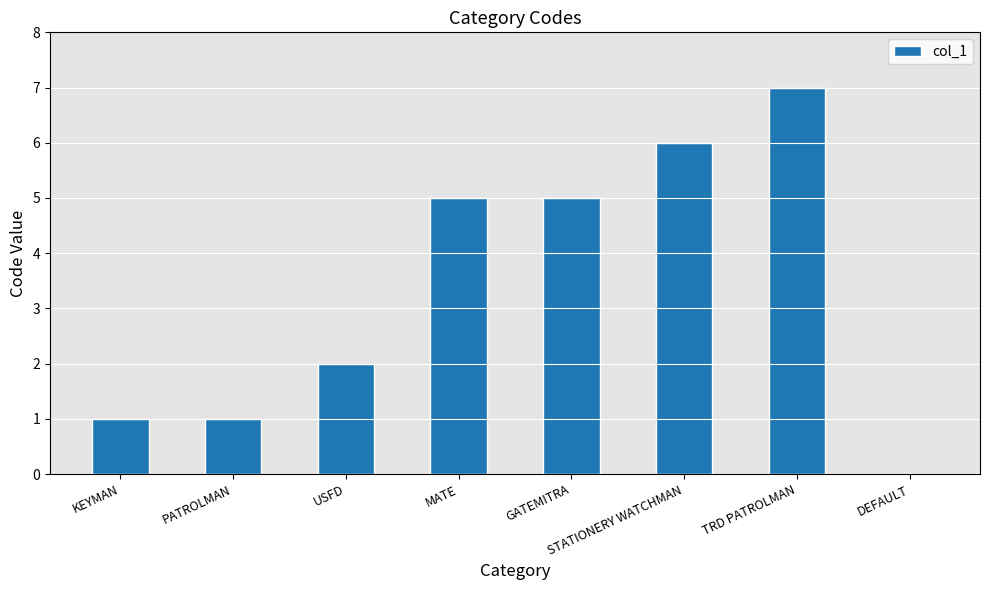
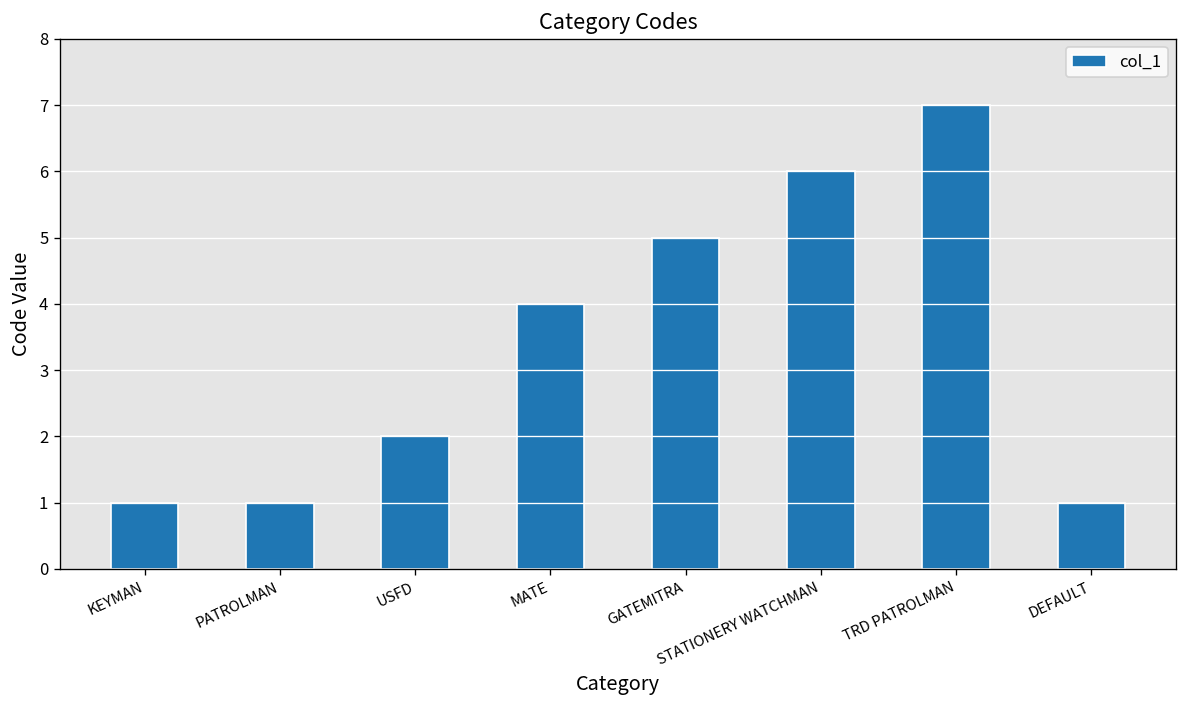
MATE: 5 -> 4
DEFAULT: 0 -> 1
